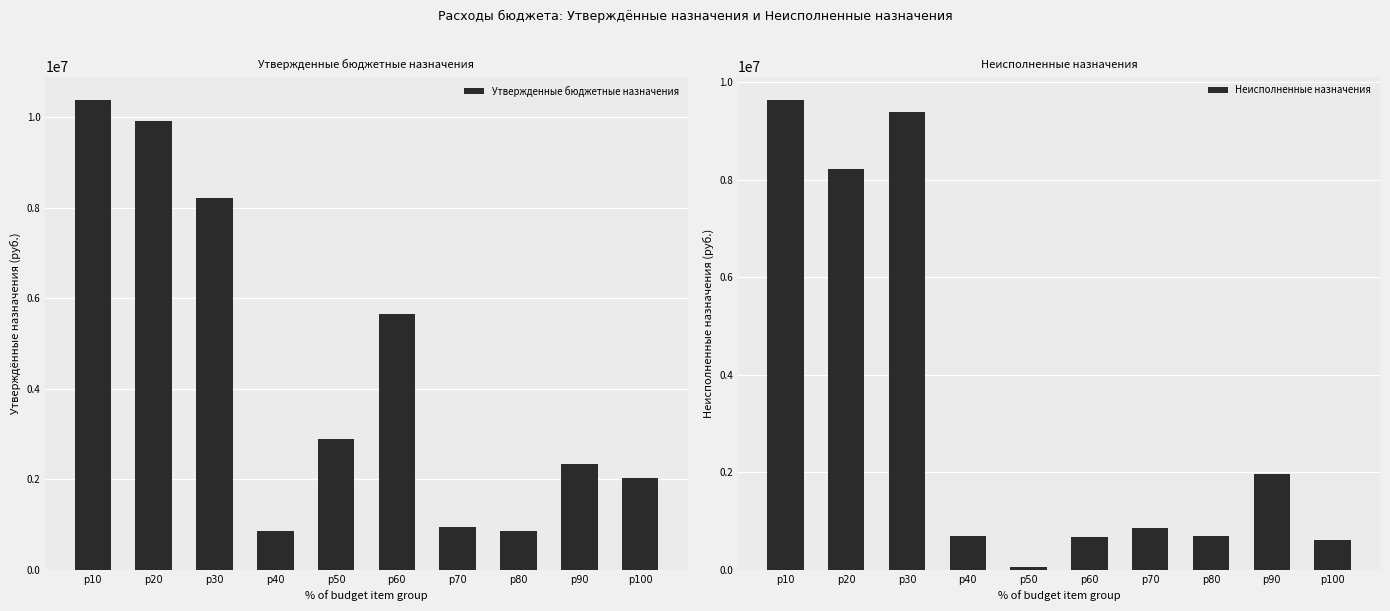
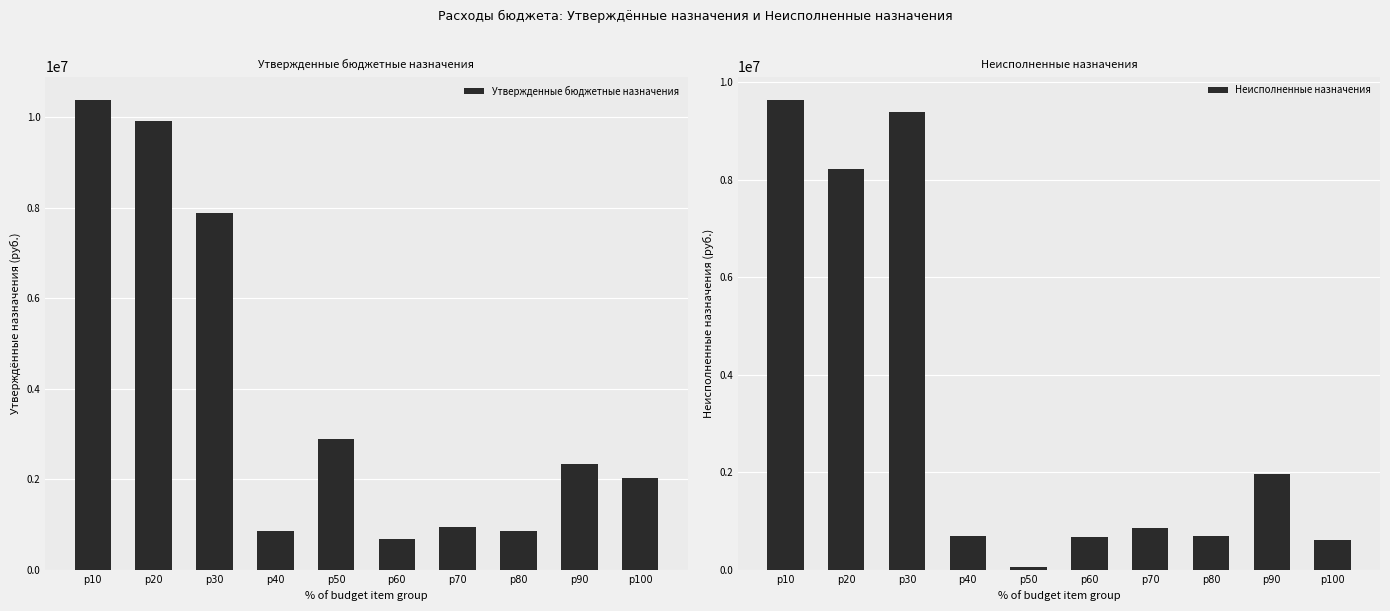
Утвержденные бюджетные назначения, p30: 8200000 -> 7900000
Утвержденные бюджетные назначения, p60: 5700000 -> 700000
